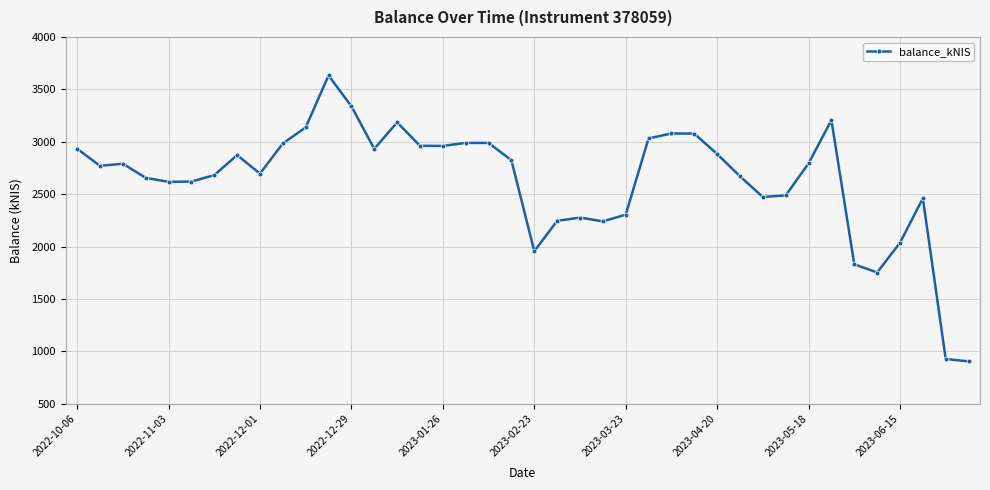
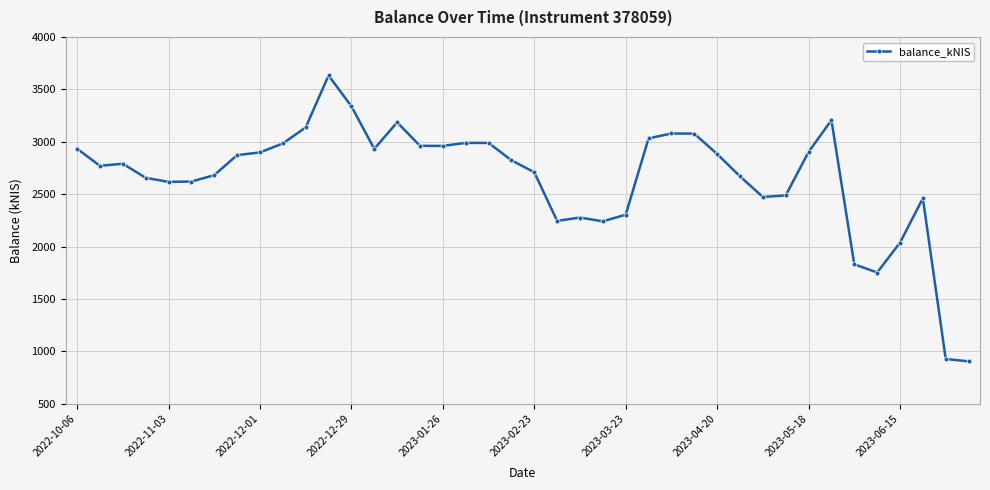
2022-12-01: 2700 -> 2900
2023-02-23: 1950 -> 2710
2023-05-18: 2790 -> 2900
